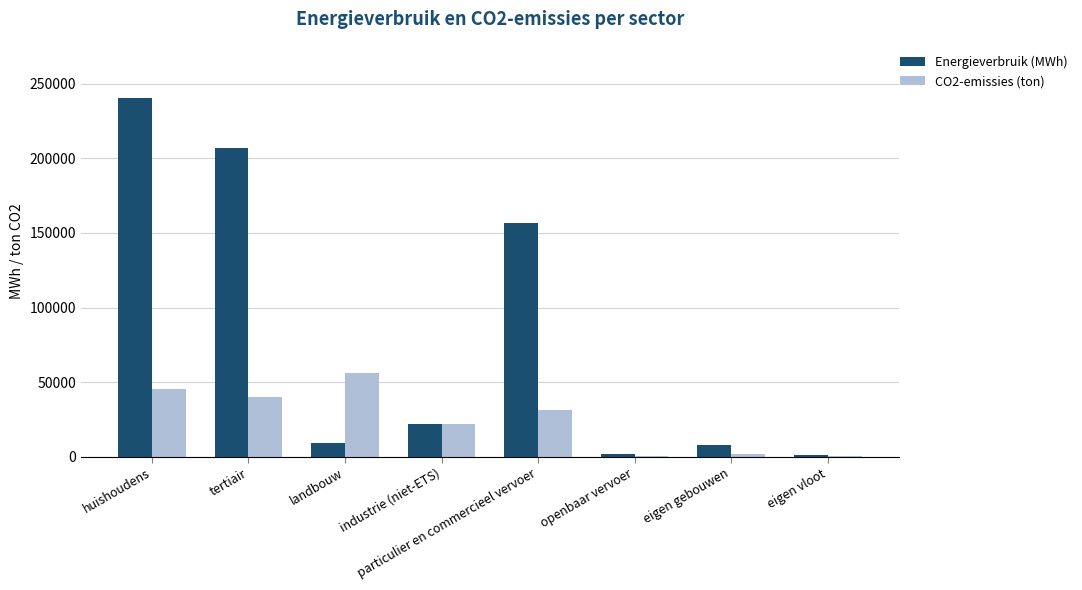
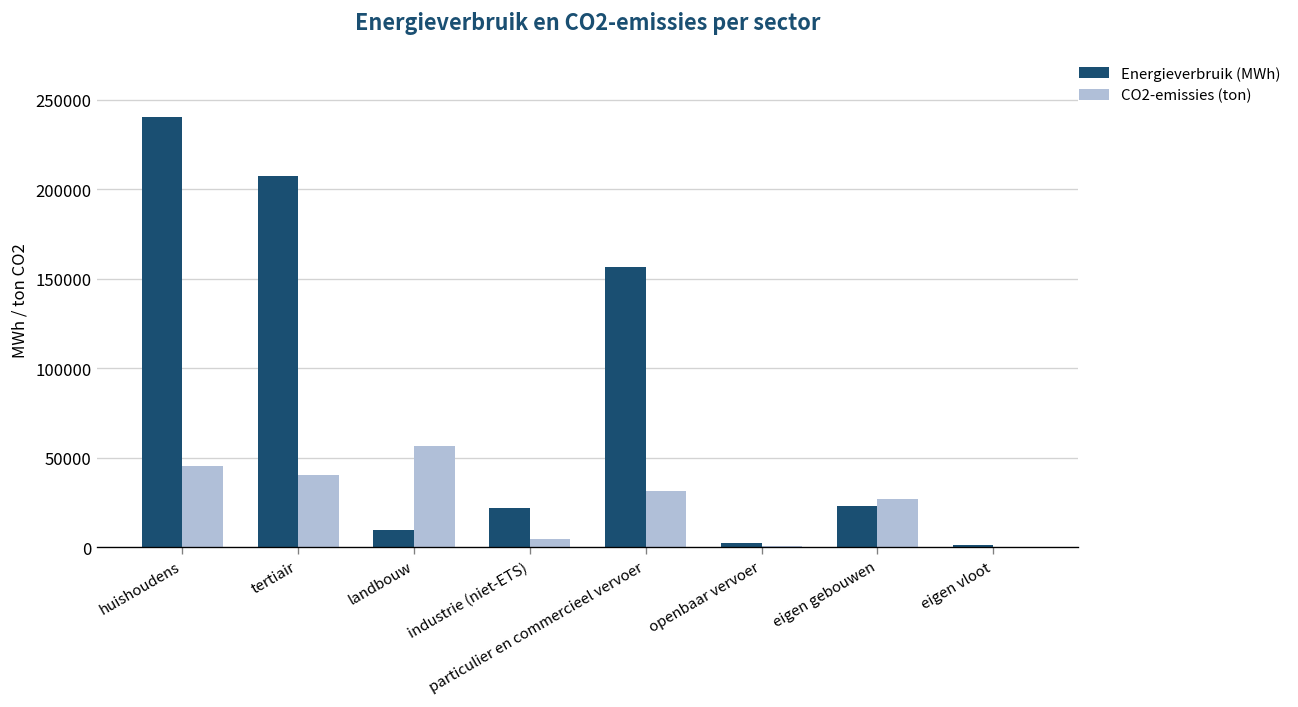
CO2-emissies (ton), industrie (niet-ETS): 22000 -> 5000
Energieverbruik (MWh), eigen gebouwen: 8000 -> 23000
CO2-emissies (ton), eigen gebouwen: 2000 -> 27000
